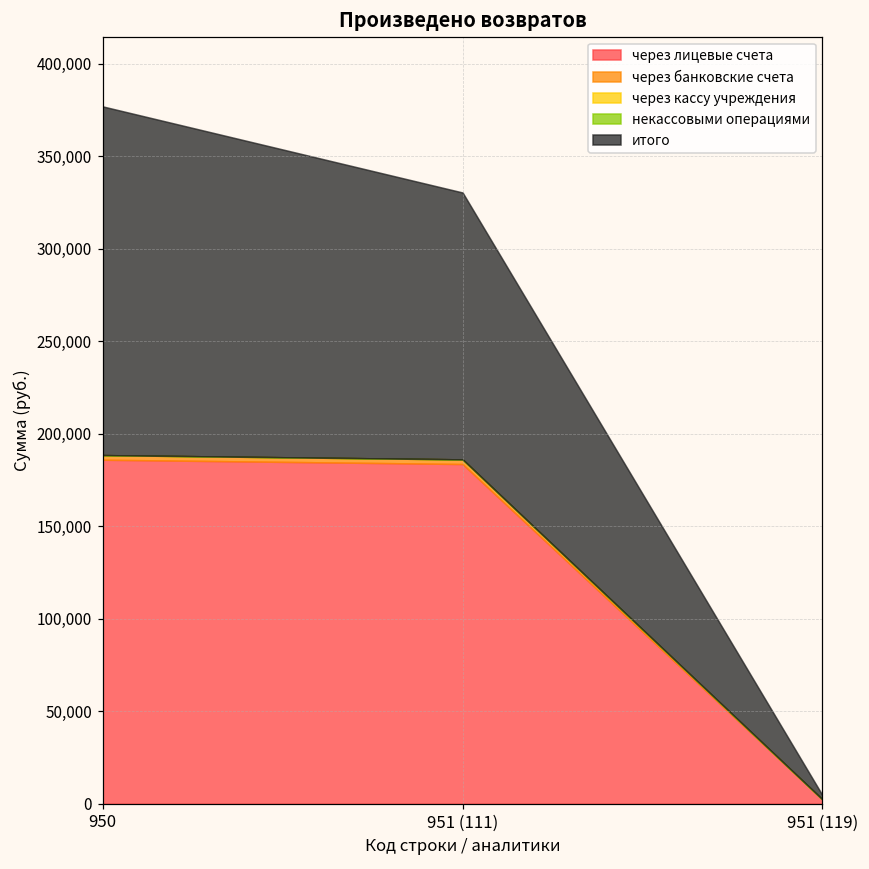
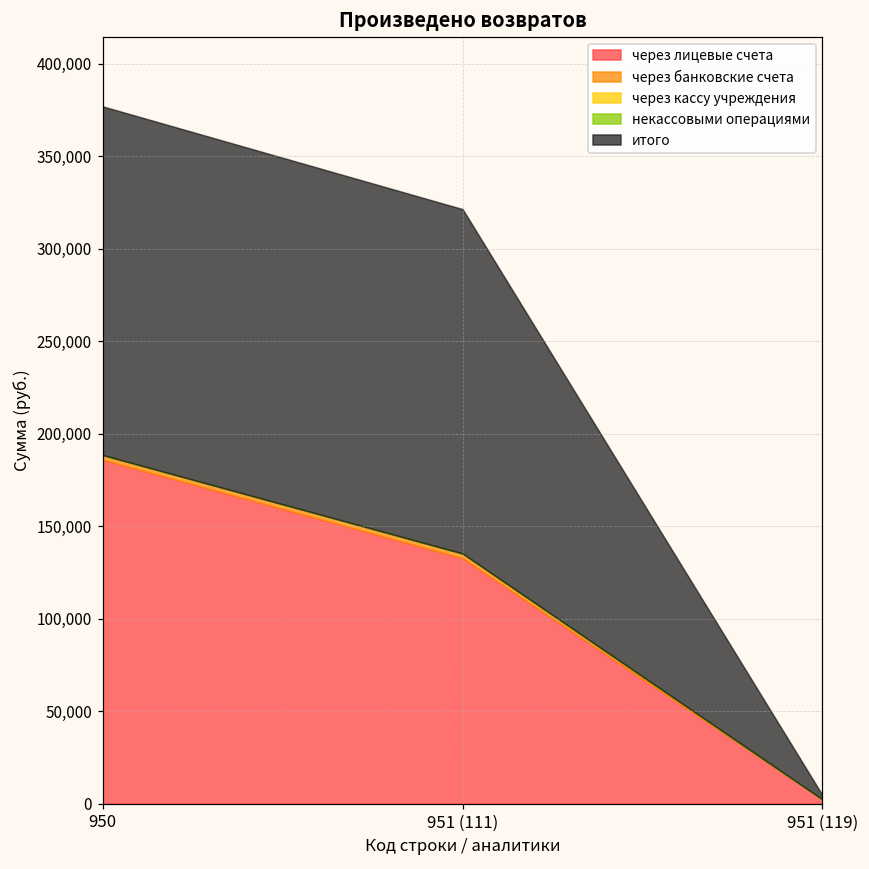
через лицевые счета, 951 (111): 184,000 -> 133,000
итого, 951 (111): 144,000 -> 186,000
